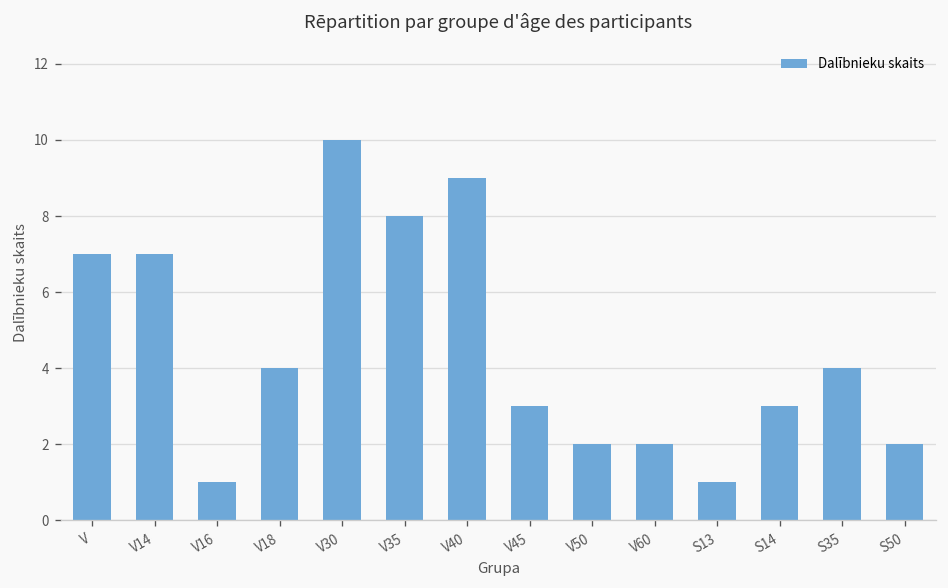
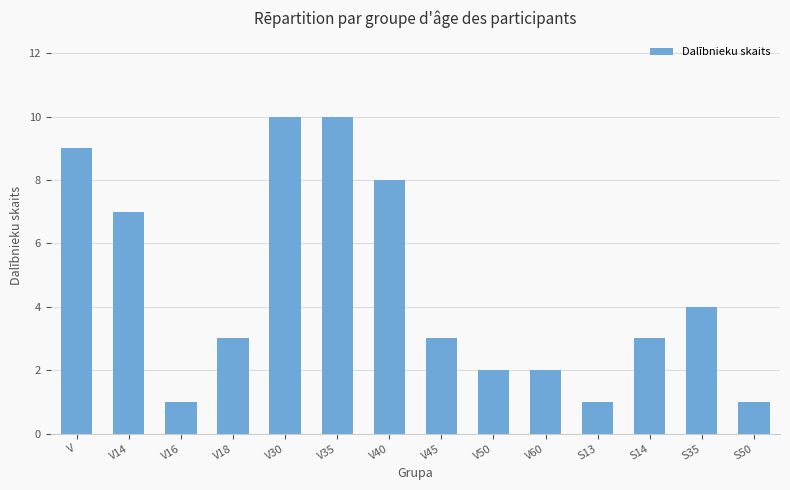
V: 7 -> 9
V18: 4 -> 3
V35: 8 -> 10
V40: 9 -> 8
S50: 2 -> 1
